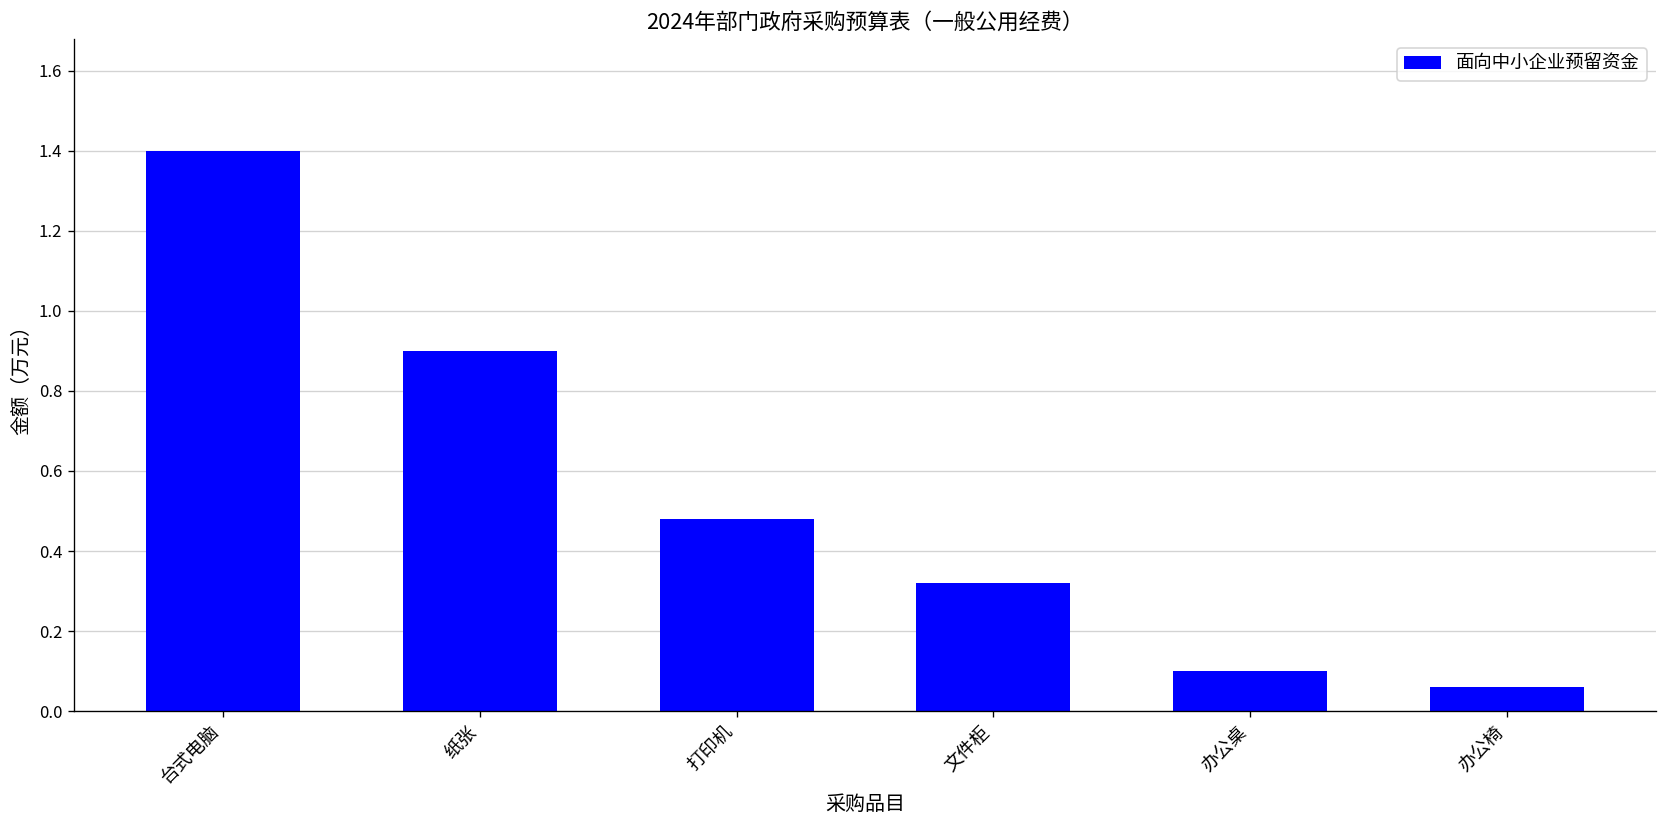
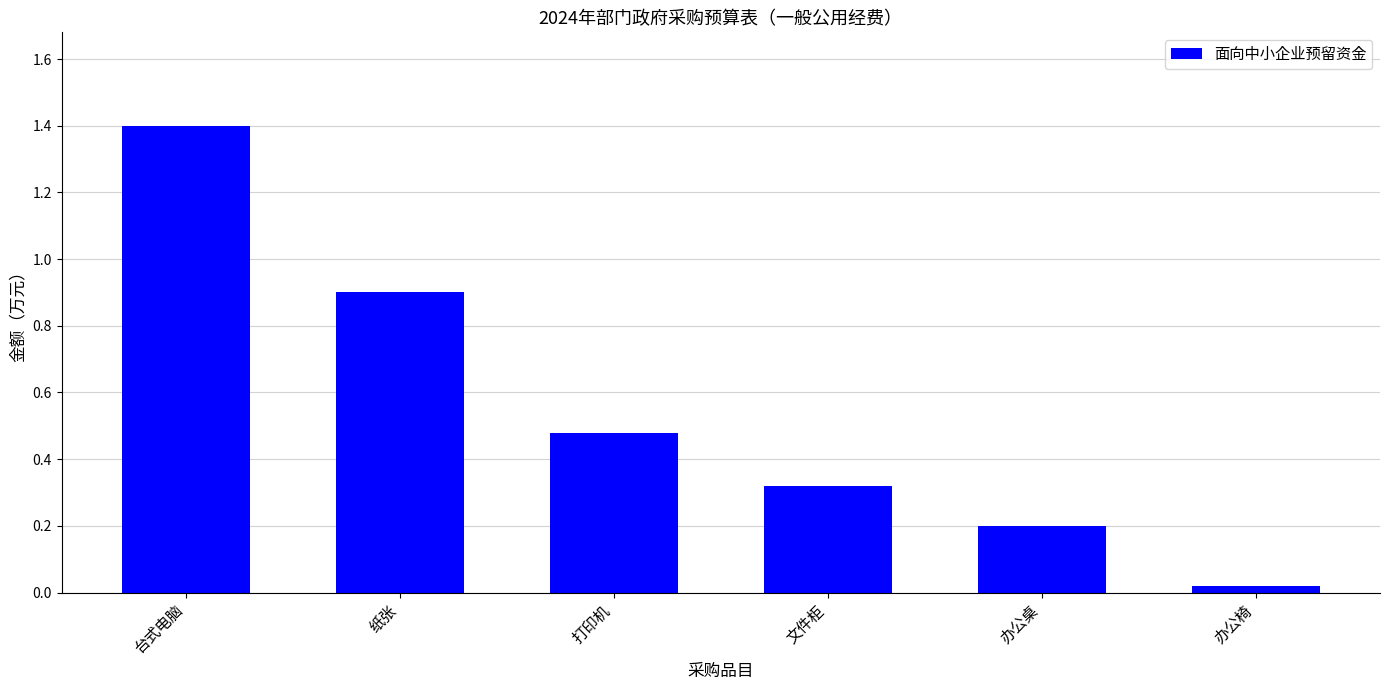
办公桌: 0.1 -> 0.2
办公椅: 0.06 -> 0.02
